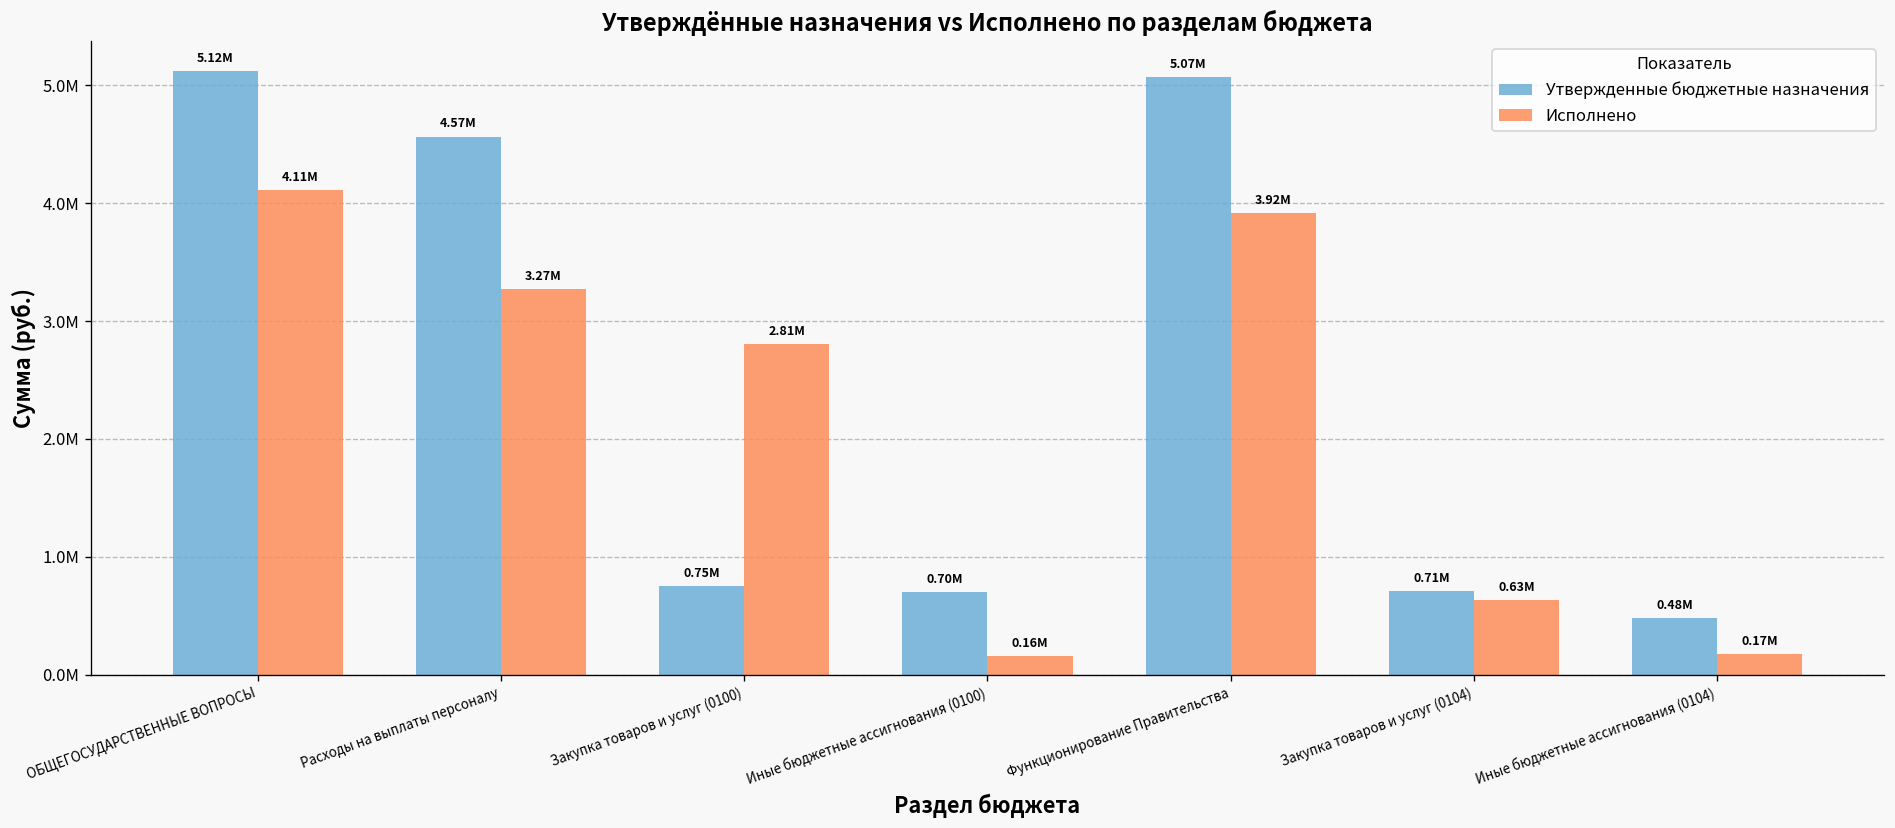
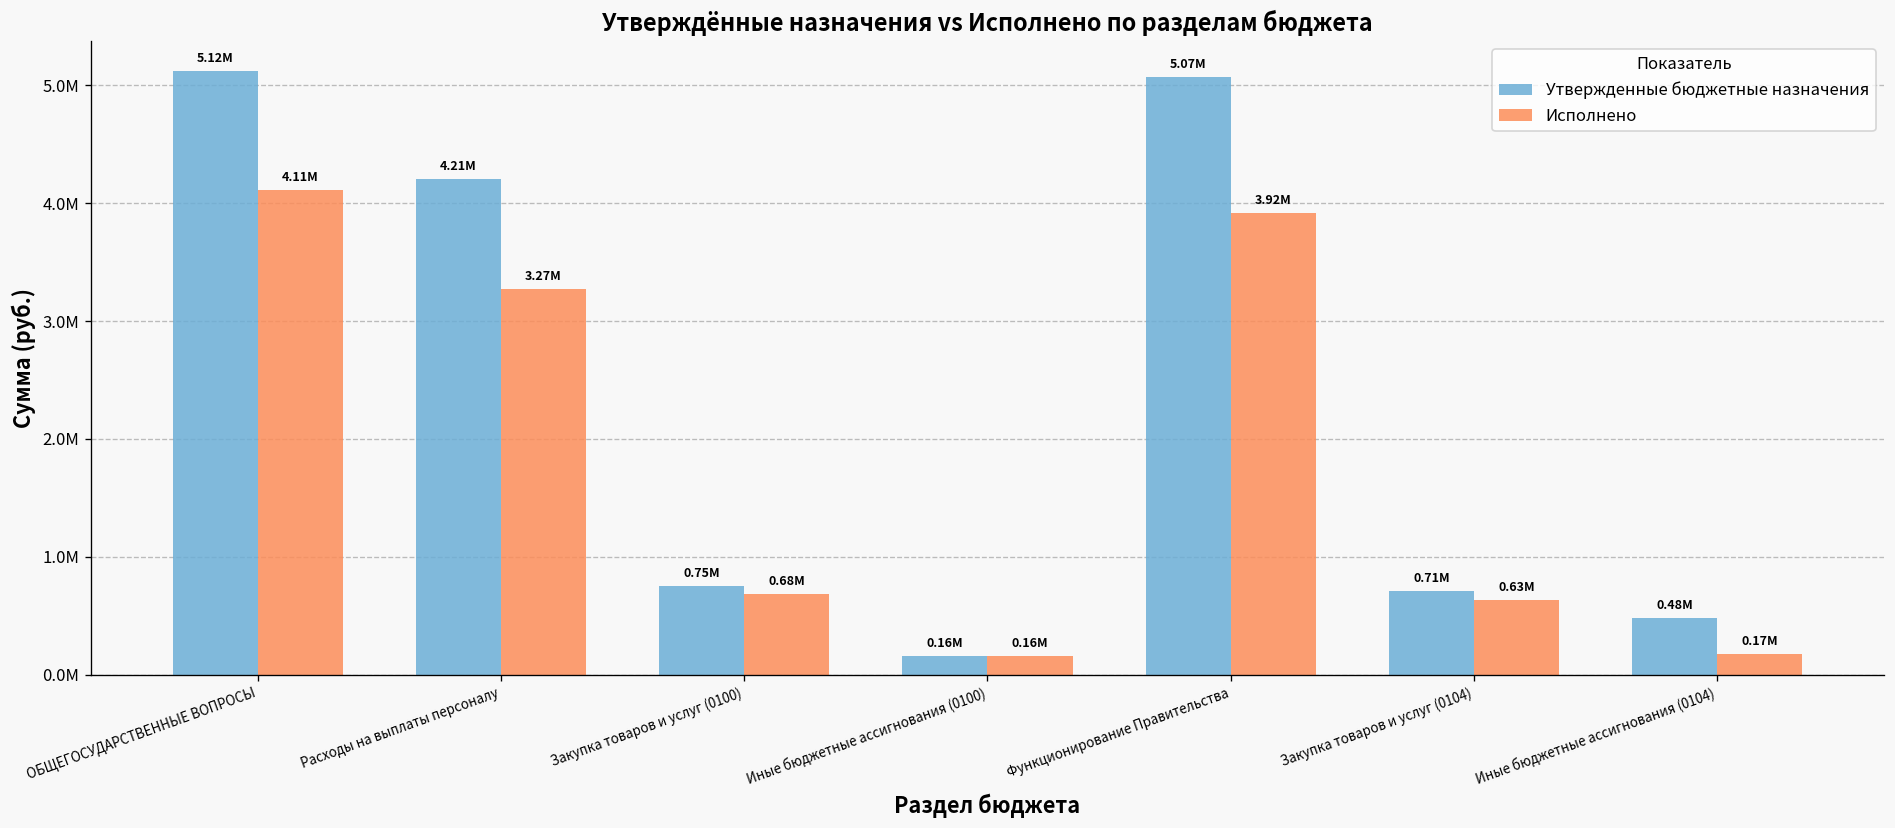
Утвержденные бюджетные назначения, Расходы на выплаты персоналу: 4.57M -> 4.21M
Исполнено, Закупка товаров и услуг (0100): 2.81M -> 0.68M
Утвержденные бюджетные назначения, Иные бюджетные ассигнования (0100): 0.70M -> 0.16M
